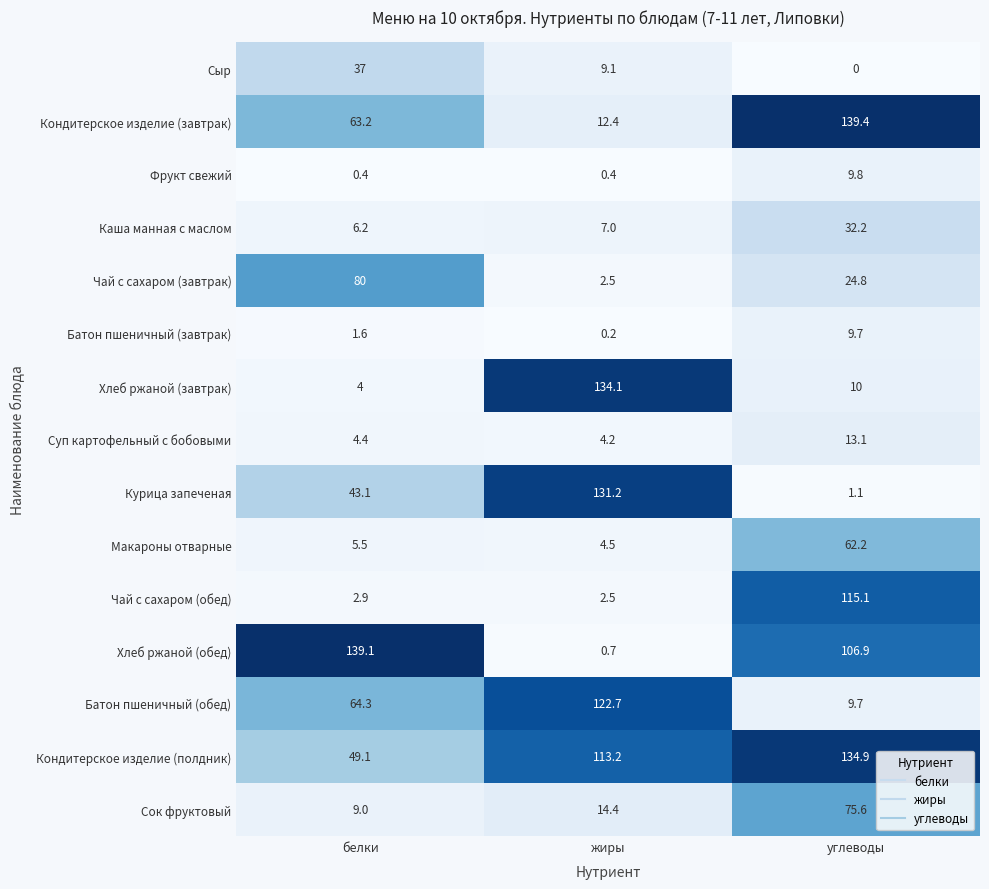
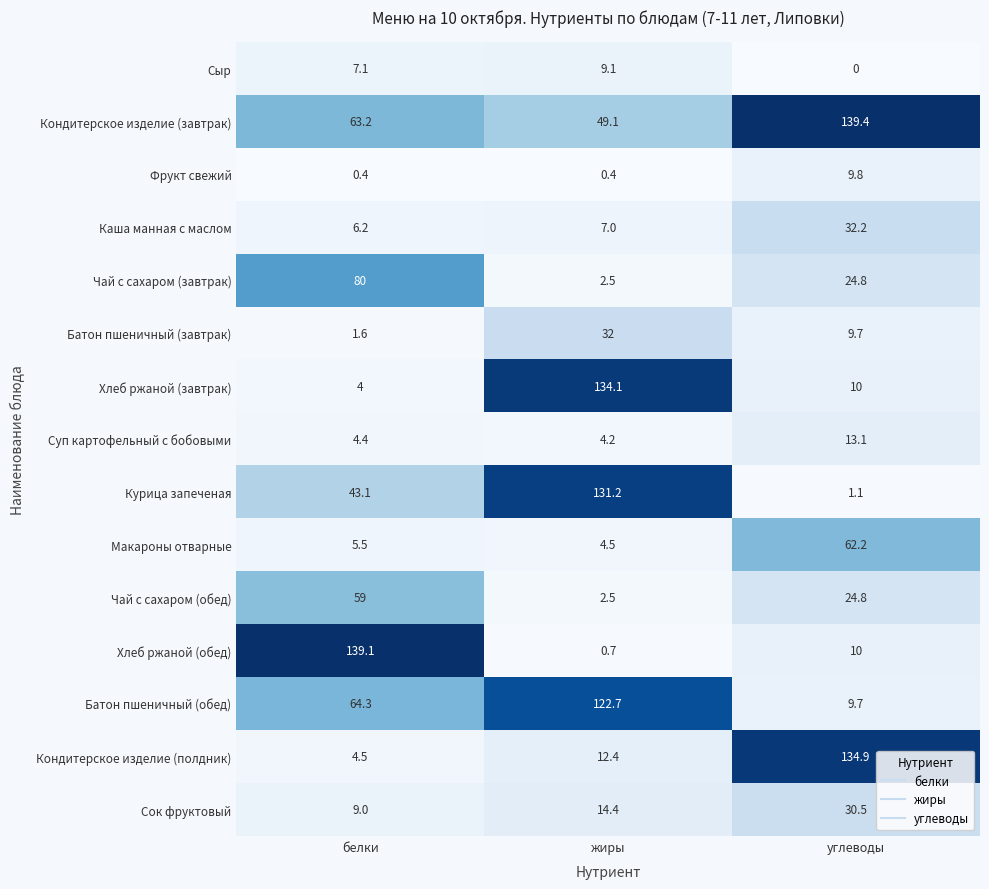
Сыр, белки: 37 -> 7.1
Кондитерское изделие (завтрак), жиры: 12.4 -> 49.1
Батон пшеничный (завтрак), жиры: 0.2 -> 32
Чай с сахаром (обед), белки: 2.9 -> 59
Чай с сахаром (обед), углеводы: 115.1 -> 24.8
Хлеб ржаной (обед), углеводы: 106.9 -> 10
Кондитерское изделие (полдник), белки: 49.1 -> 4.5
Кондитерское изделие (полдник), жиры: 113.2 -> 12.4
Сок фруктовый, углеводы: 75.6 -> 30.5
